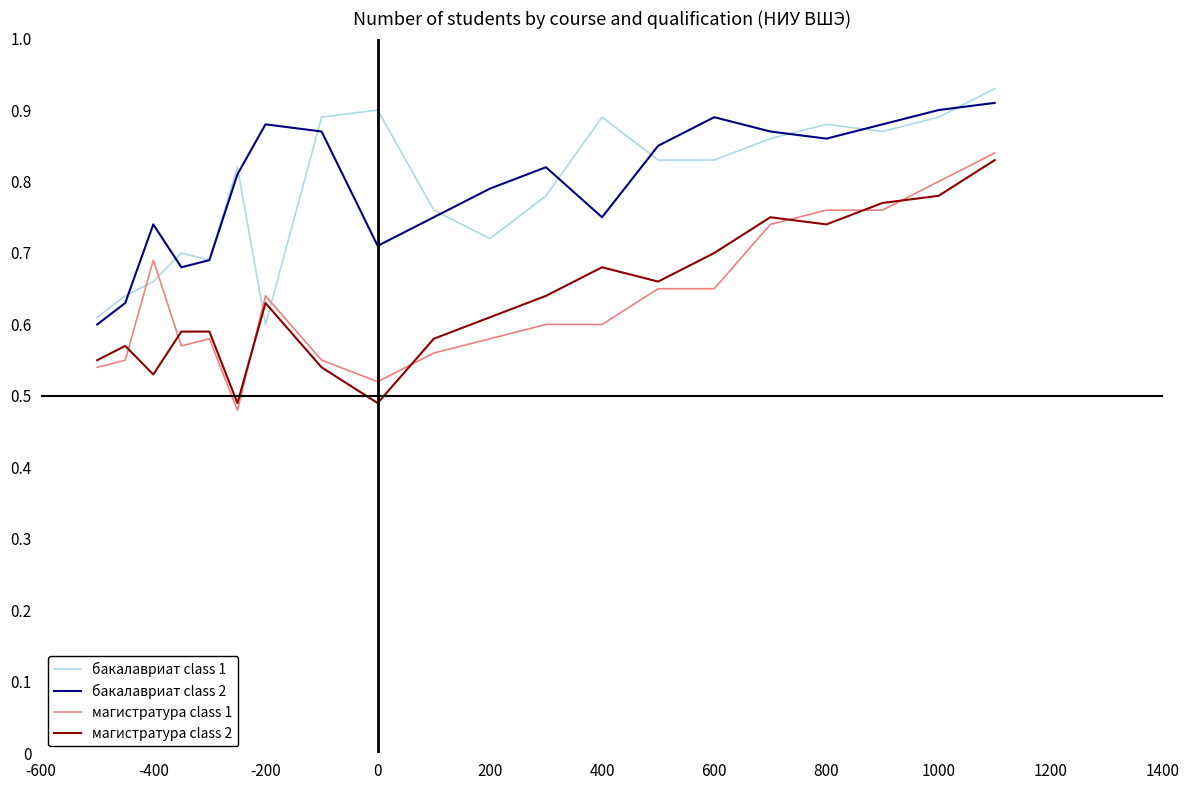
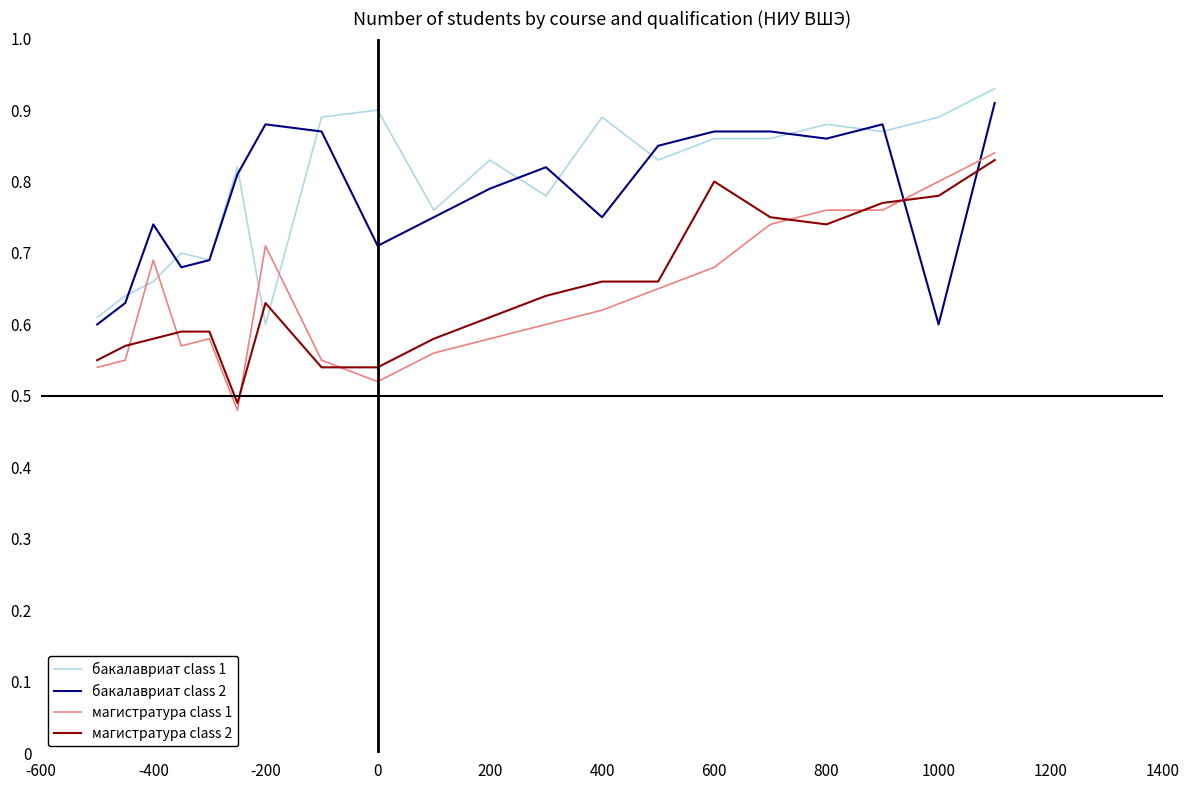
магистратура class 2, -400: 0.53 -> 0.58
магистратура class 1, -200: 0.64 -> 0.71
магистратура class 2, 0: 0.49 -> 0.54
бакалавриат class 1, 200: 0.72 -> 0.83
магистратура class 1, 400: 0.60 -> 0.62
магистратура class 2, 400: 0.68 -> 0.66
бакалавриат class 1, 600: 0.83 -> 0.86
бакалавриат class 2, 600: 0.89 -> 0.87
магистратура class 1, 600: 0.65 -> 0.68
магистратура class 2, 600: 0.7 -> 0.8
бакалавриат class 2, 1000: 0.9 -> 0.6
